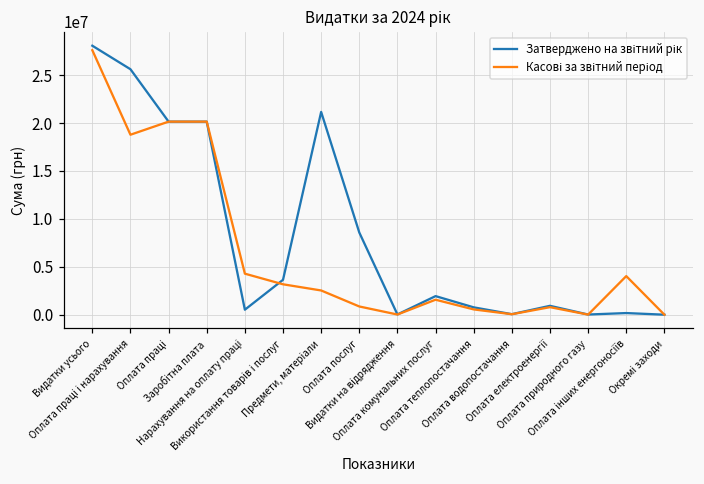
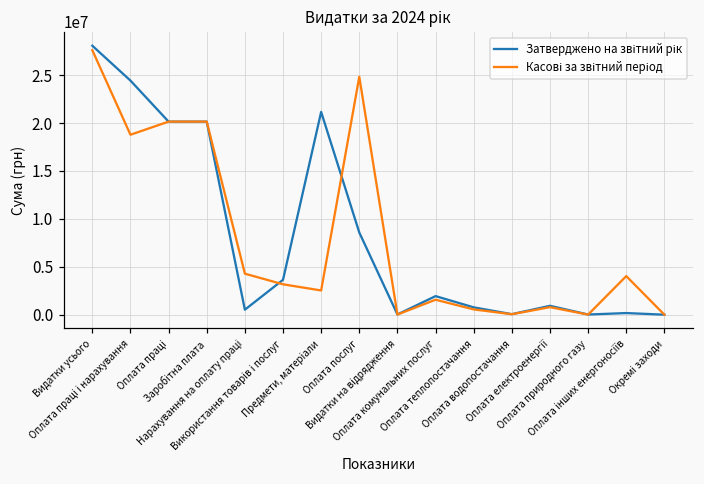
Затверджено на звітний рік, Оплата праці і нарахування: 26000000 -> 24000000
Касові за звітний період, Оплата послуг: 1000000 -> 25000000
